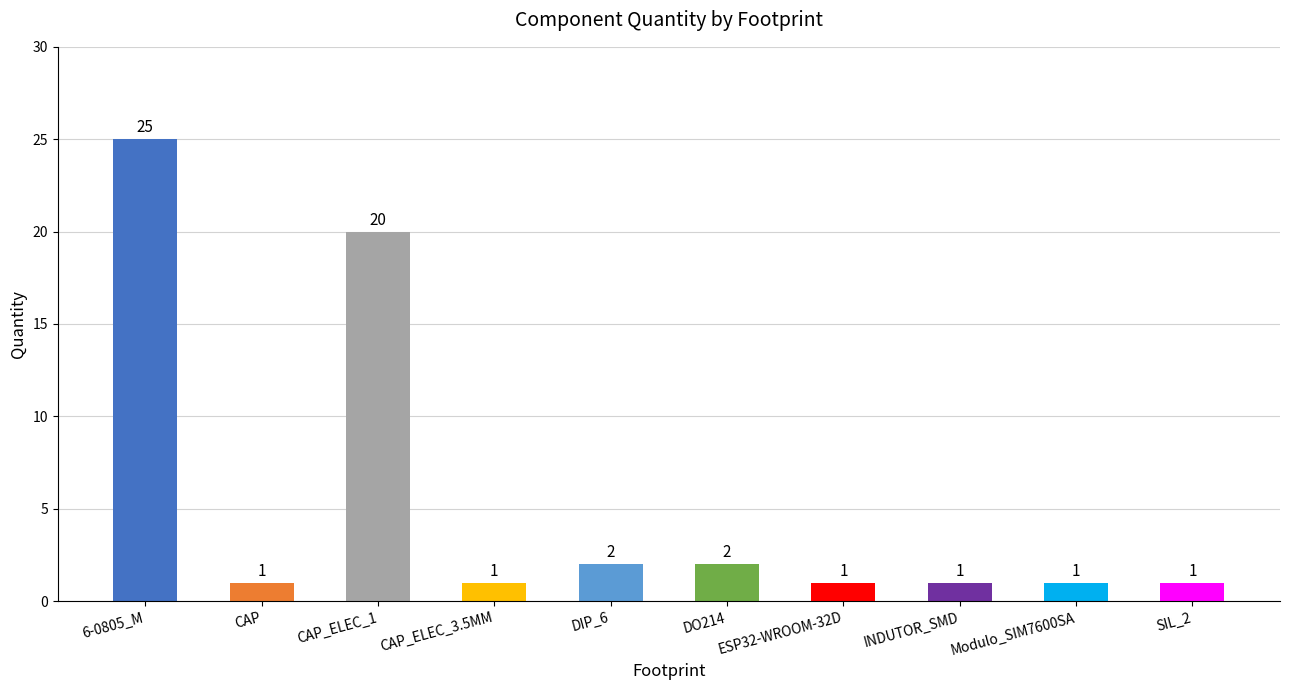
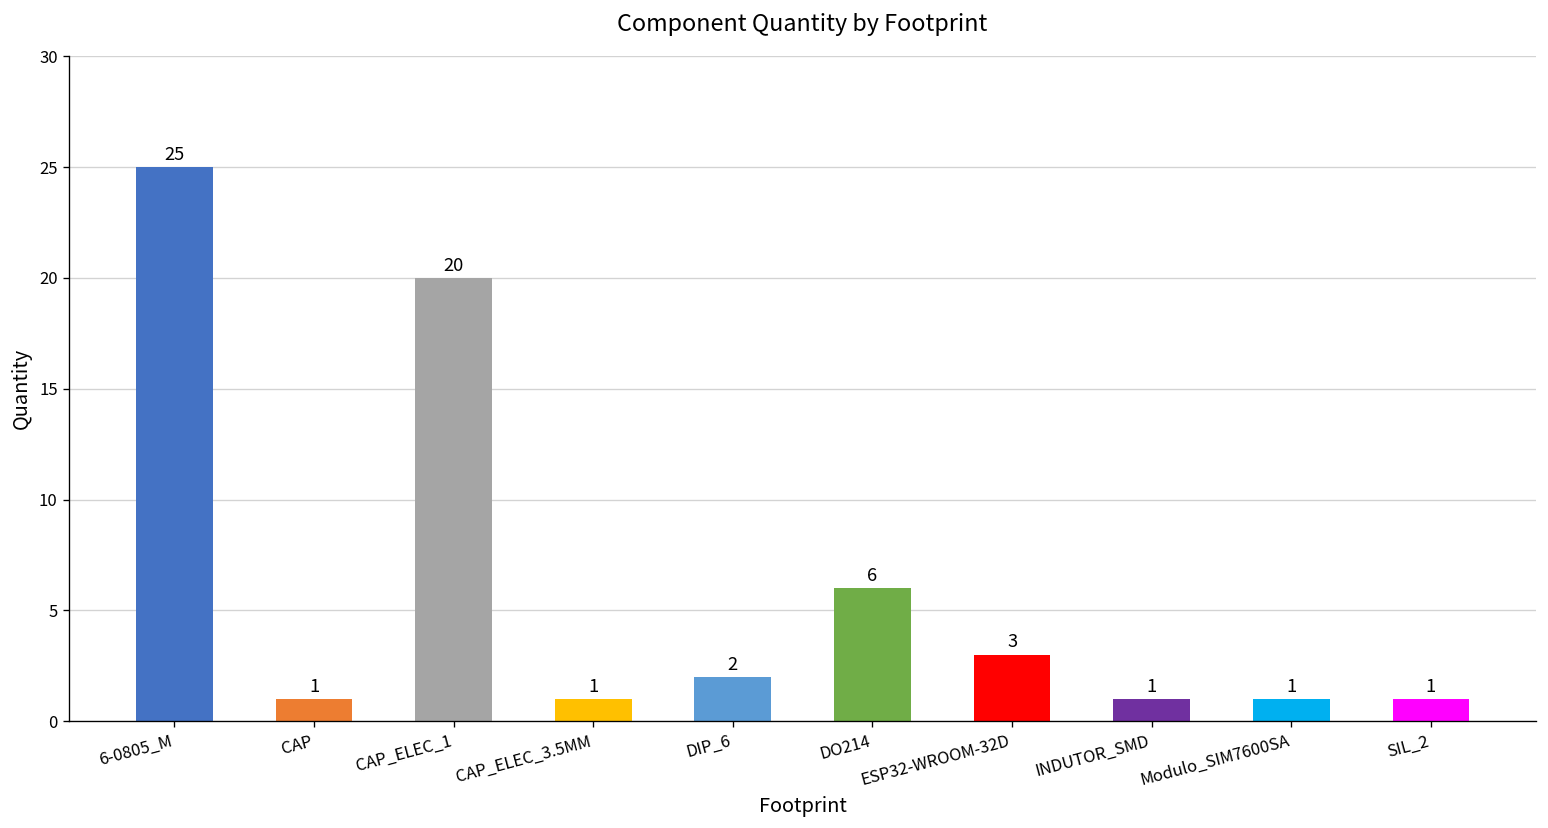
DO214: 2 -> 6
ESP32-WROOM-32D: 1 -> 3
